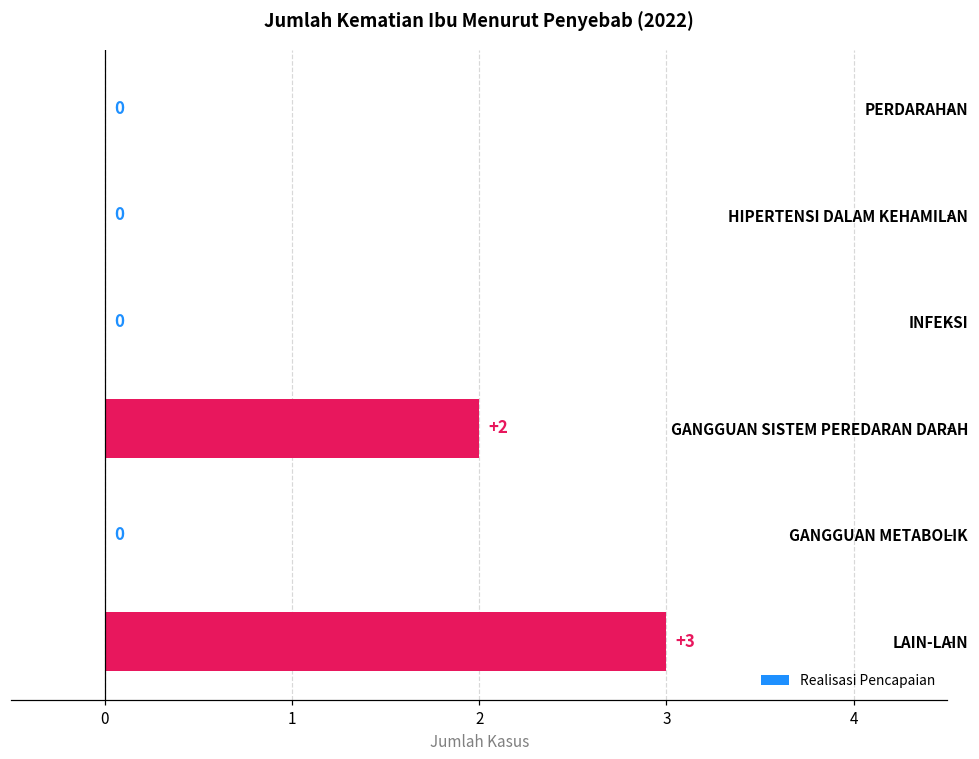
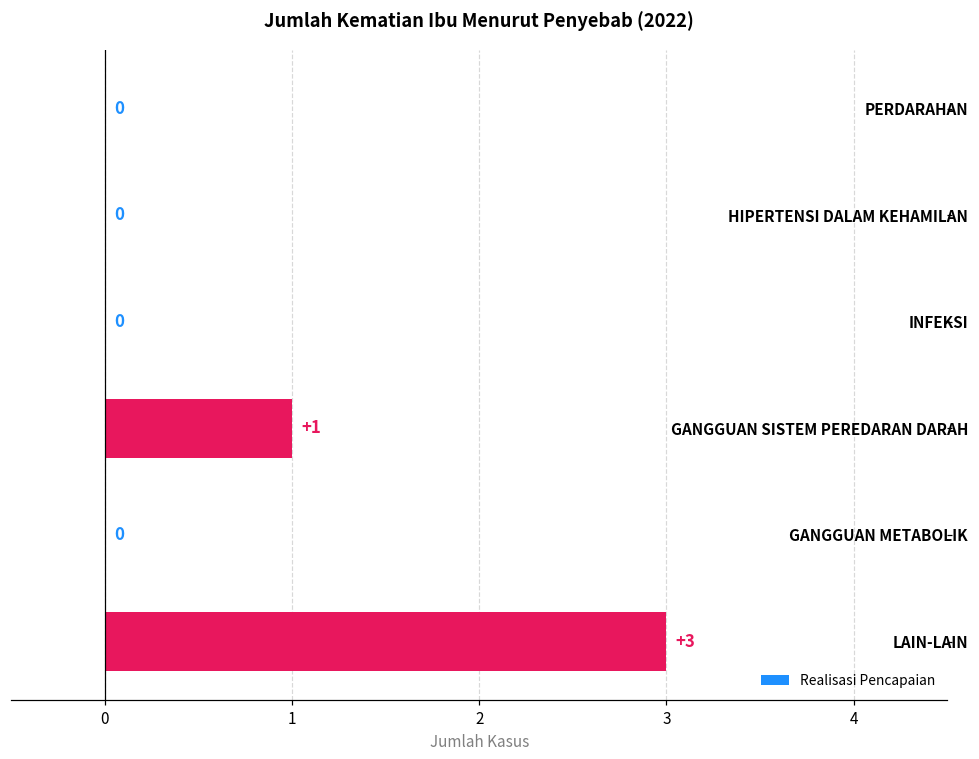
GANGGUAN SISTEM PEREDARAN DARAH: +2 -> +1
